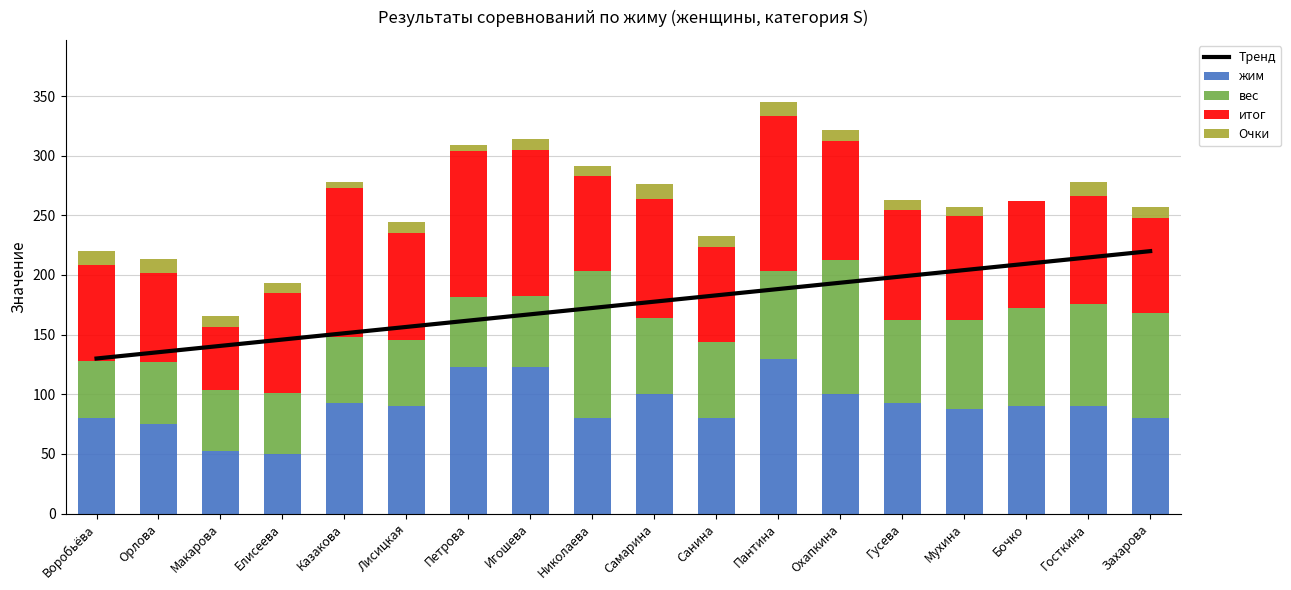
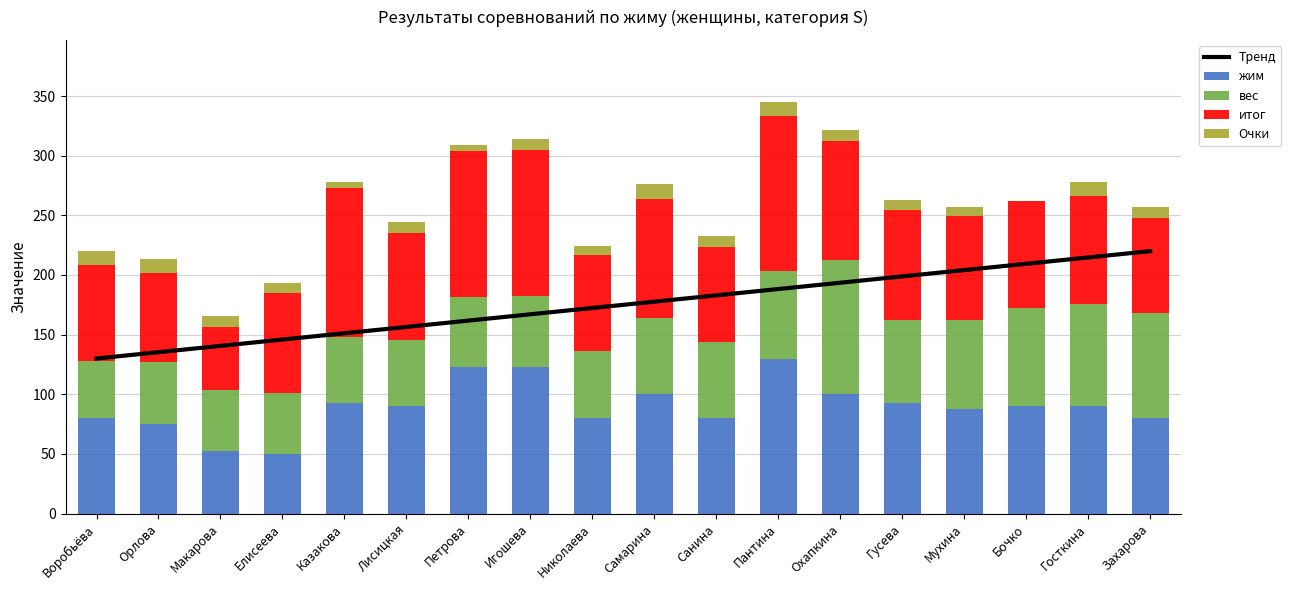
вес, Николаева: 123 -> 57
